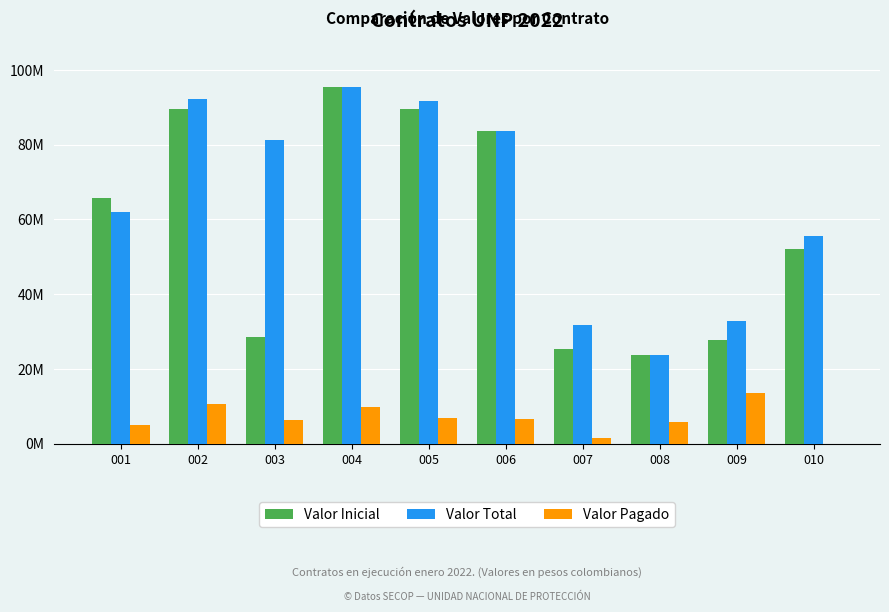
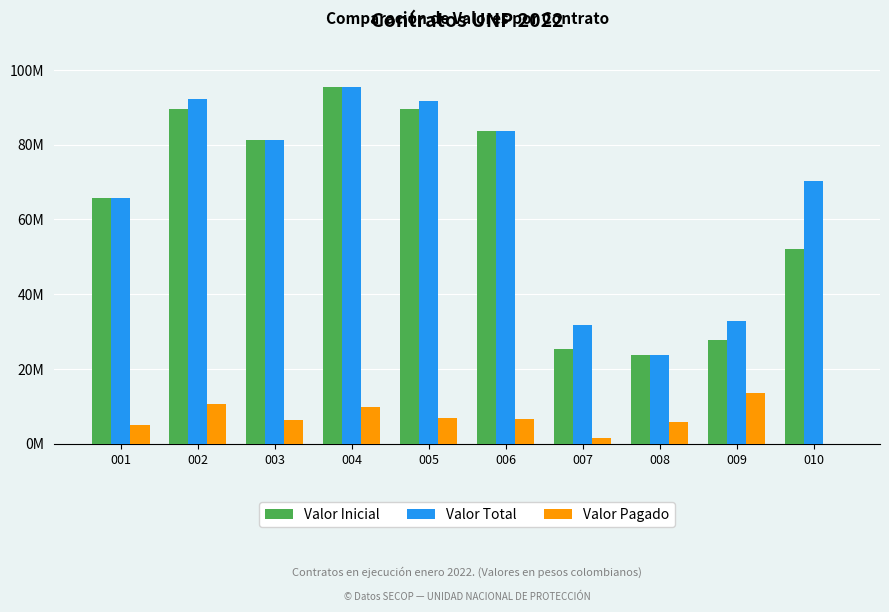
Valor Total, 001: 62000000 -> 66000000
Valor Inicial, 003: 28000000 -> 81000000
Valor Total, 010: 56000000 -> 70000000
